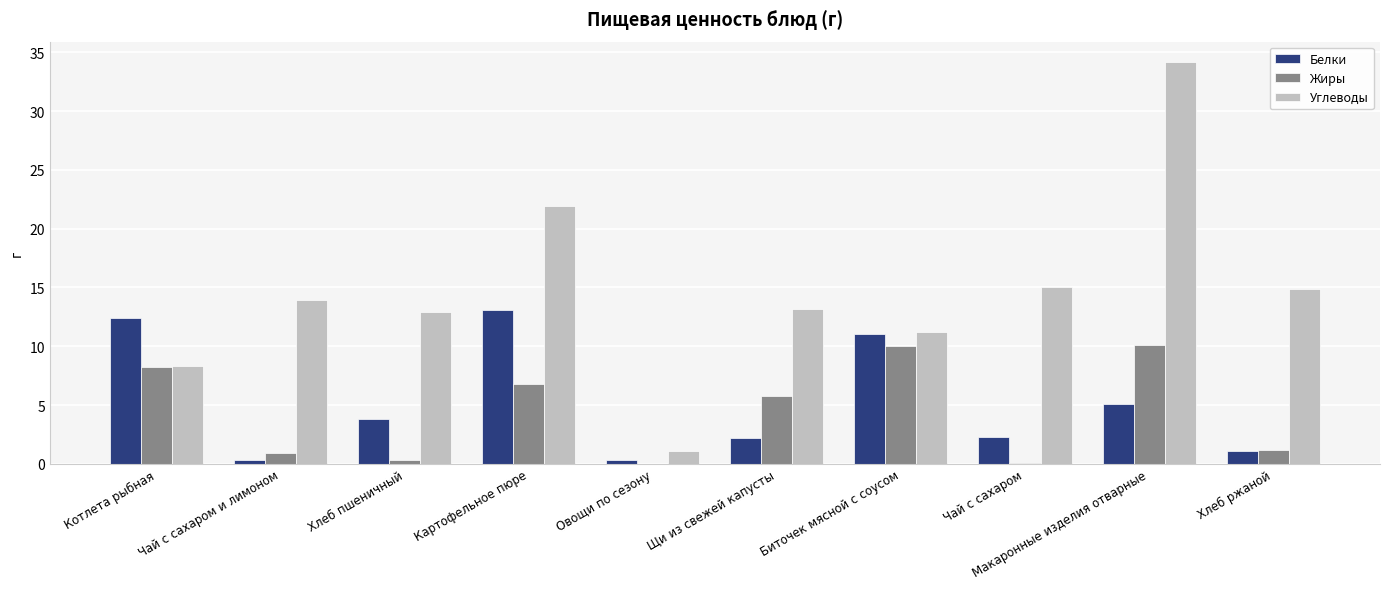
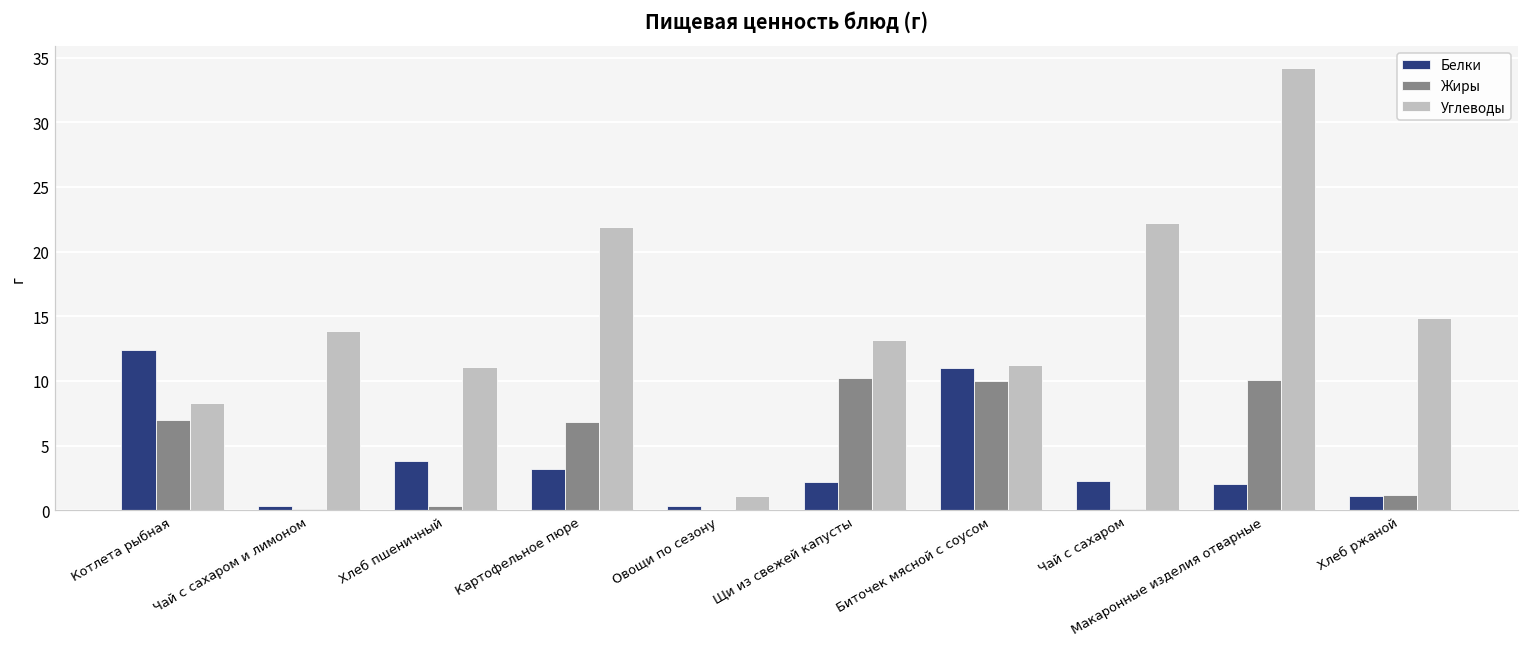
Жиры, Котлета рыбная: 8.2 -> 7.0
Жиры, Чай с сахаром и лимоном: 0.9 -> 0.1
Углеводы, Хлеб пшеничный: 12.9 -> 11.1
Белки, Картофельное пюре: 13.1 -> 3.2
Жиры, Щи из свежей капусты: 5.8 -> 10.2
Углеводы, Чай с сахаром: 15.0 -> 22.2
Белки, Макаронные изделия отварные: 5.1 -> 2.0
